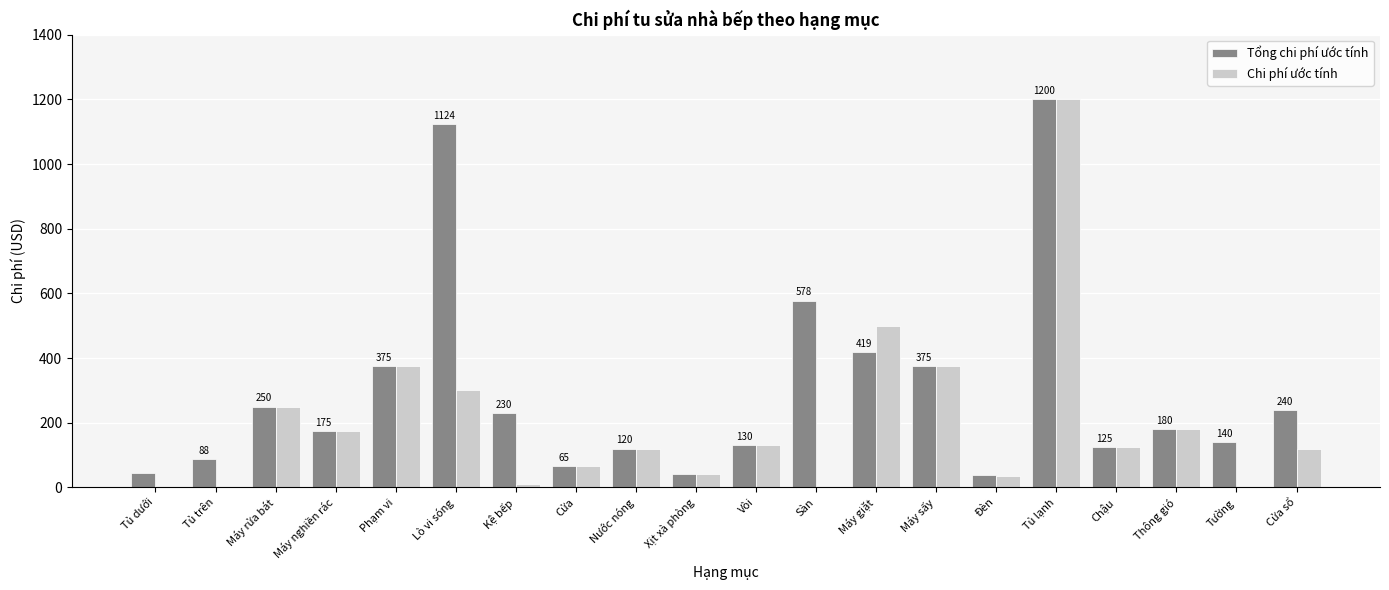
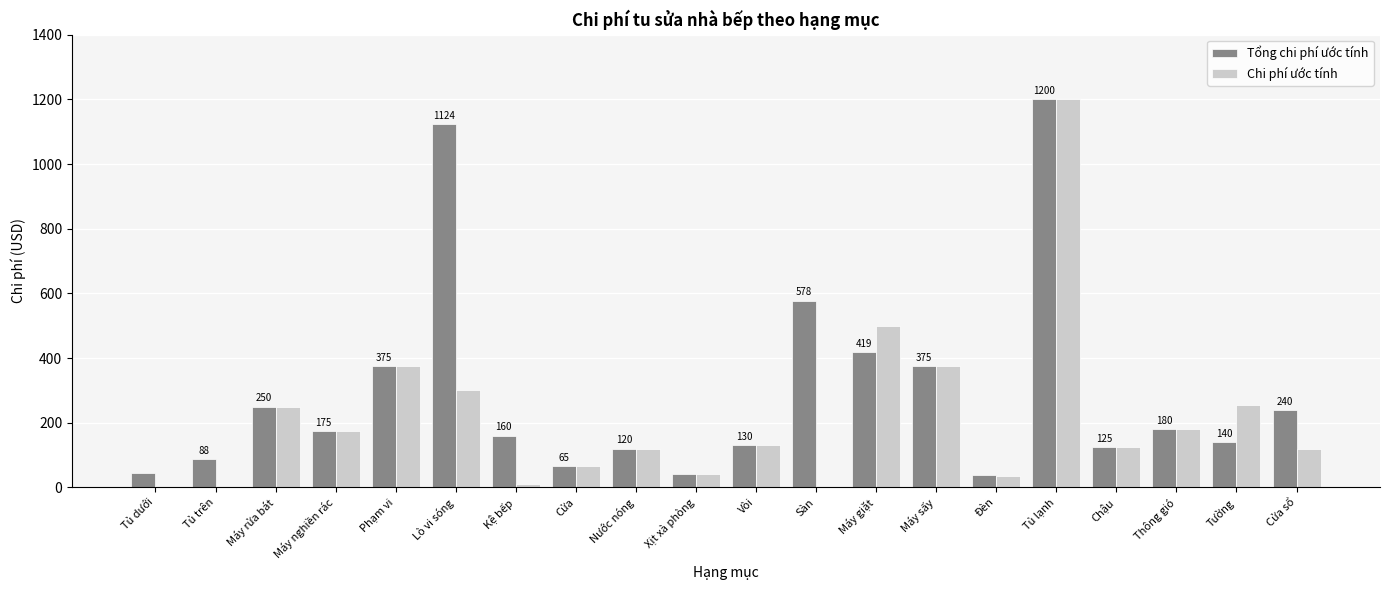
Tổng chi phí ước tính, Kệ bếp: 230 -> 160
Chi phí ước tính, Tường: 0 -> 260
